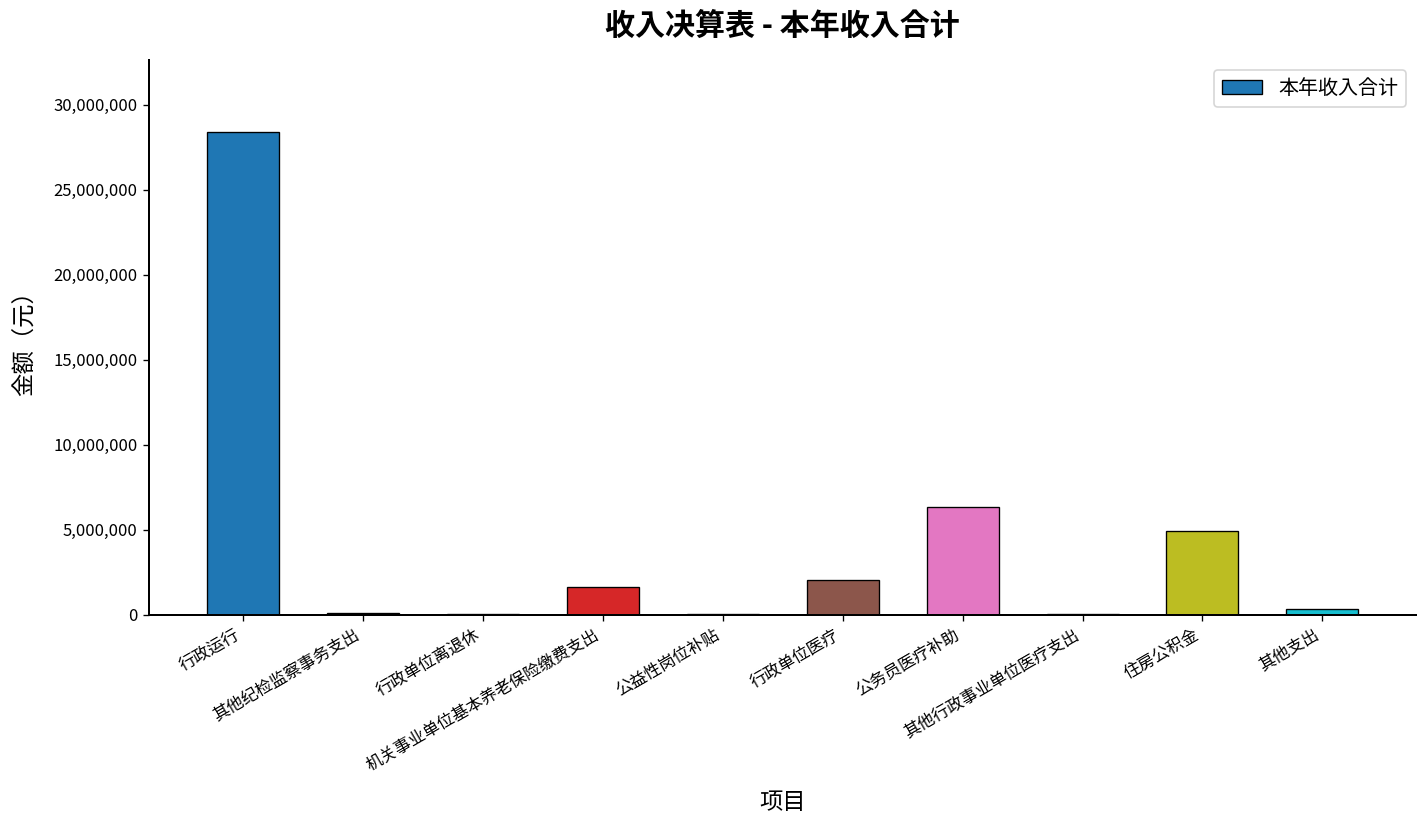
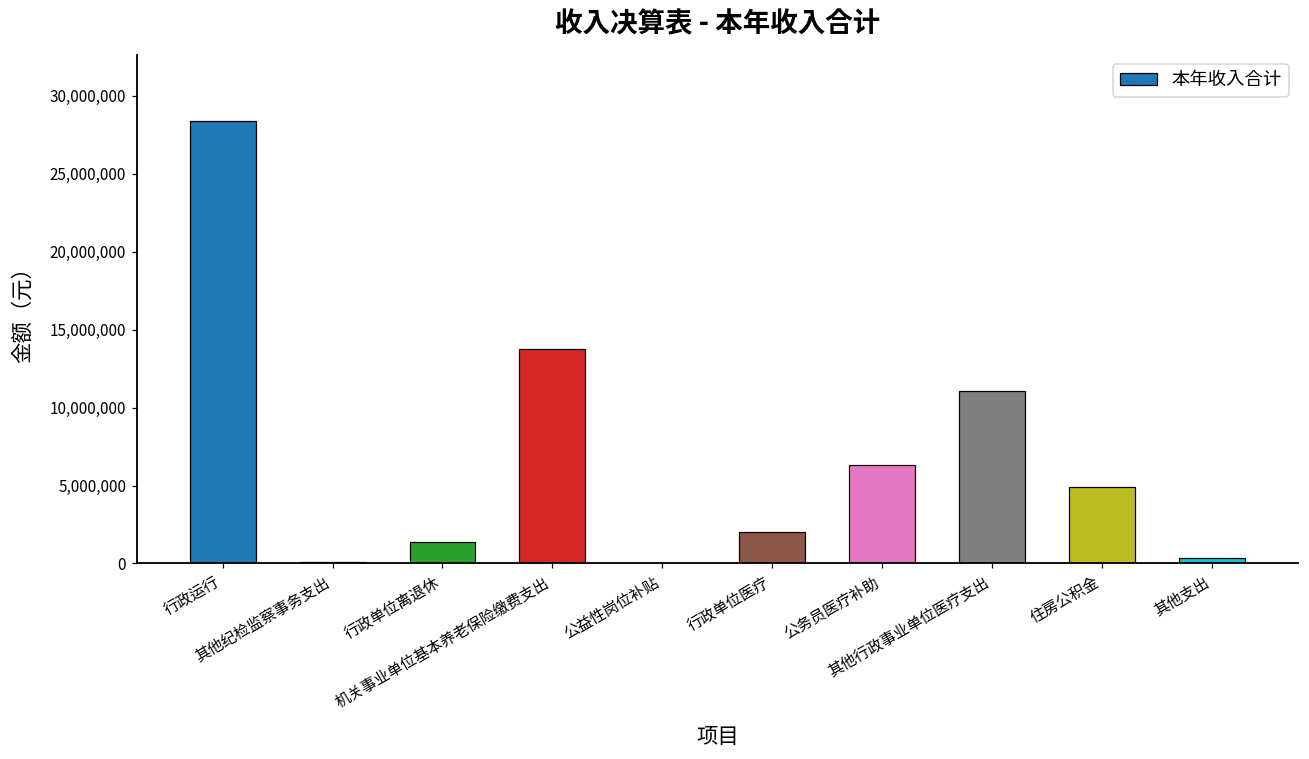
行政单位离退休: 100,000 -> 1,400,000
机关事业单位基本养老保险缴费支出: 1,600,000 -> 13,800,000
其他行政事业单位医疗支出: 0 -> 11,100,000
